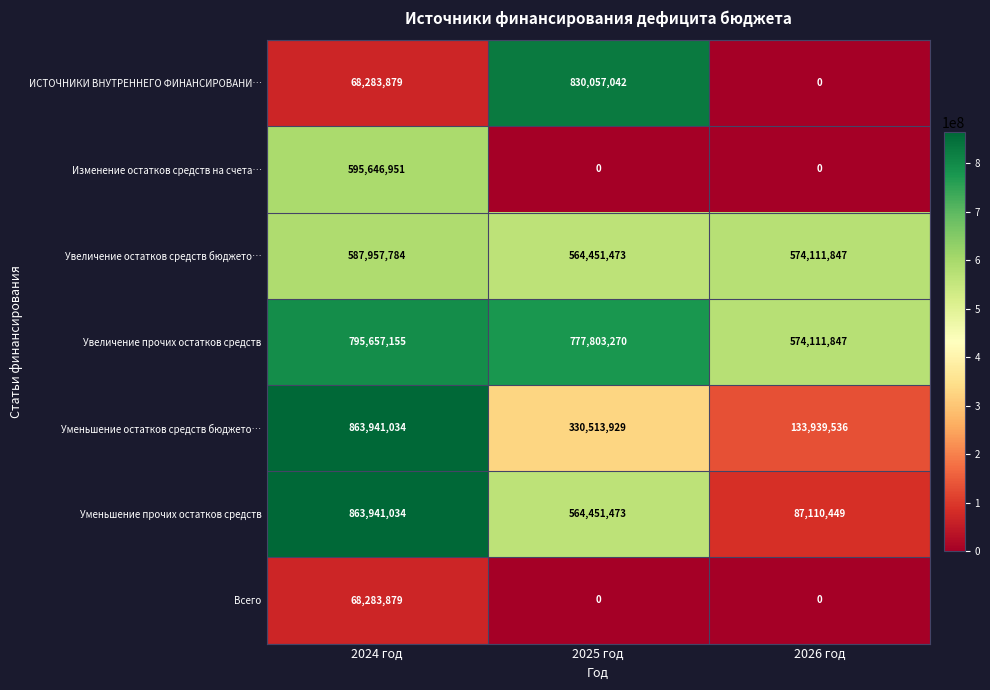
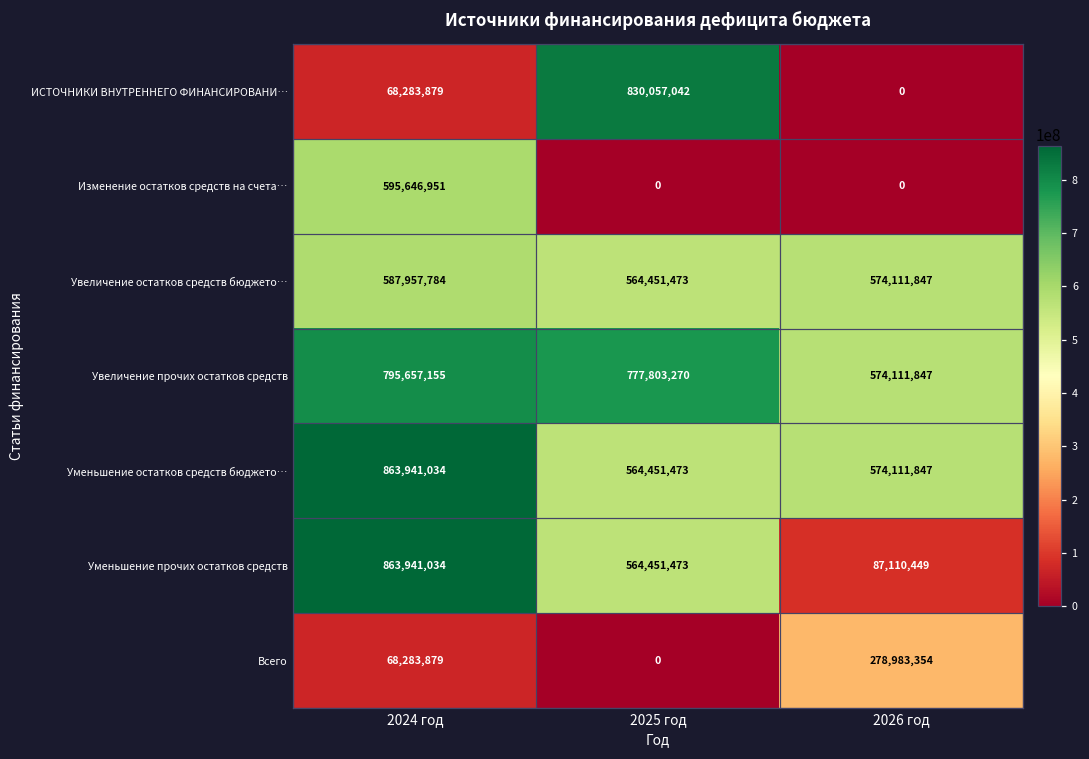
Уменьшение остатков средств бюджето…, 2025 год: 330,513,929 -> 564,451,473
Уменьшение остатков средств бюджето…, 2026 год: 133,939,536 -> 574,111,847
Всего, 2026 год: 0 -> 278,983,354
